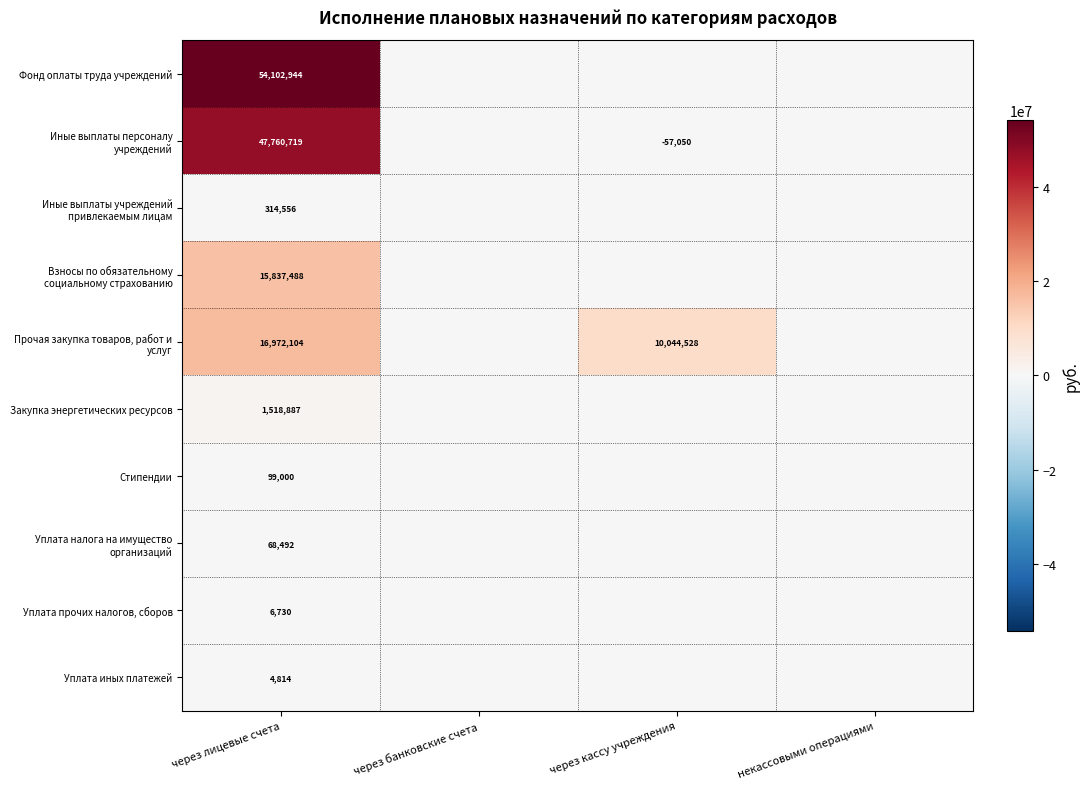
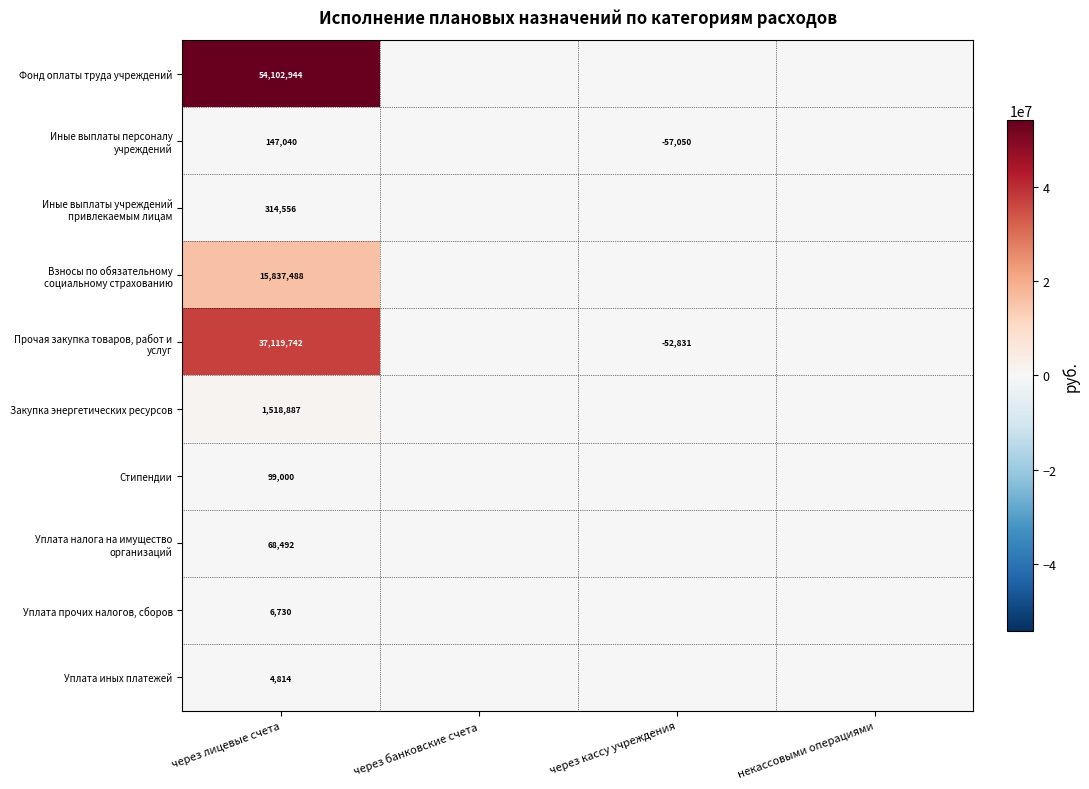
Иные выплаты персоналу учреждений, через лицевые счета: 47,760,719 -> 147,040
Прочая закупка товаров, работ и услуг, через лицевые счета: 16,972,104 -> 37,119,742
Прочая закупка товаров, работ и услуг, через кассу учреждения: 10,044,528 -> -52,831
